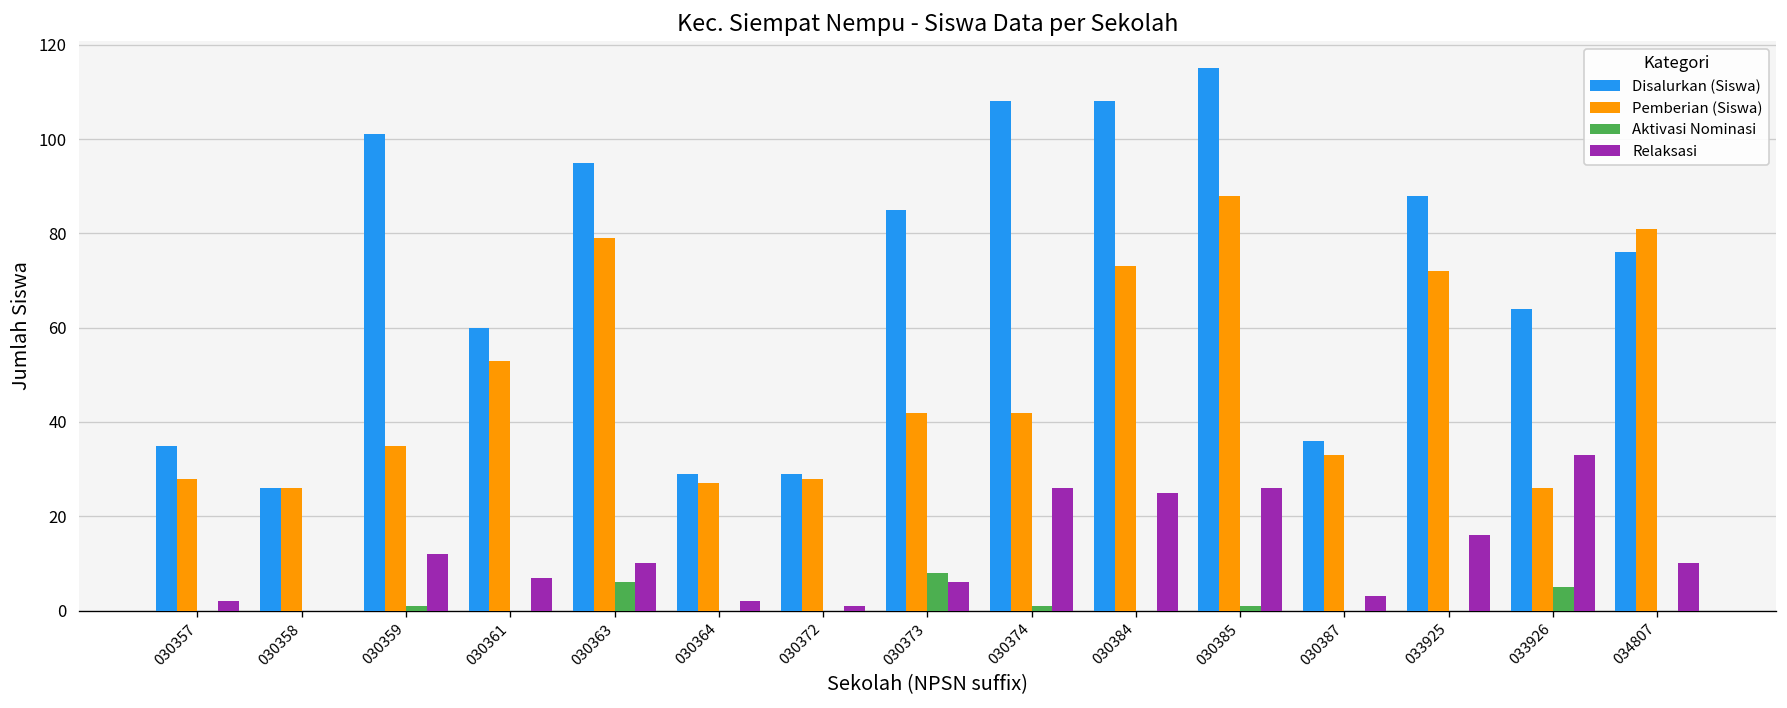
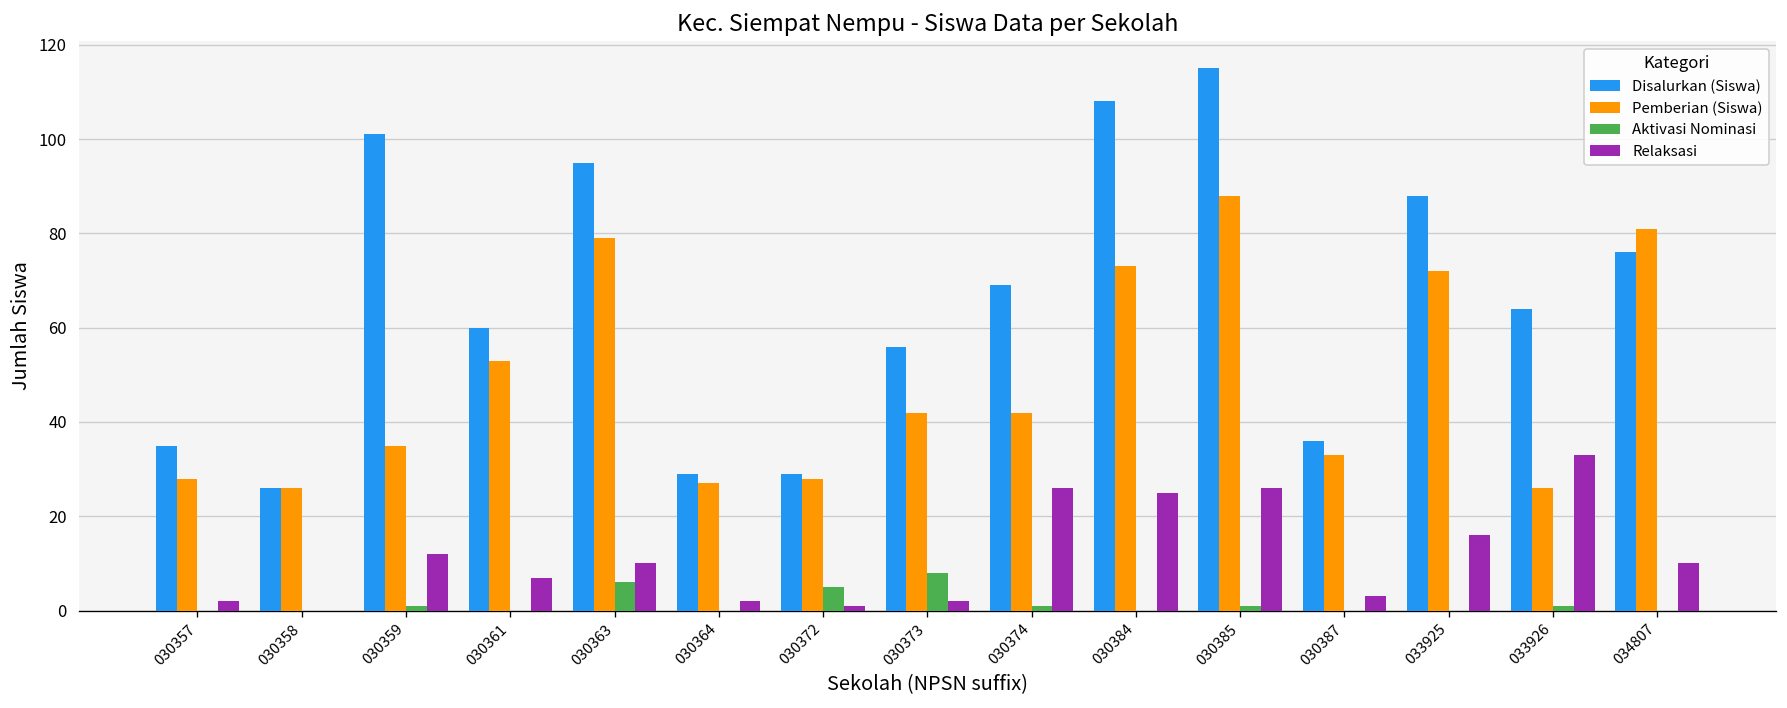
Aktivasi Nominasi, 030372: 0 -> 5
Disalurkan (Siswa), 030373: 85 -> 56
Relaksasi, 030373: 6 -> 2
Disalurkan (Siswa), 030374: 108 -> 69
Aktivasi Nominasi, 033926: 5 -> 1
